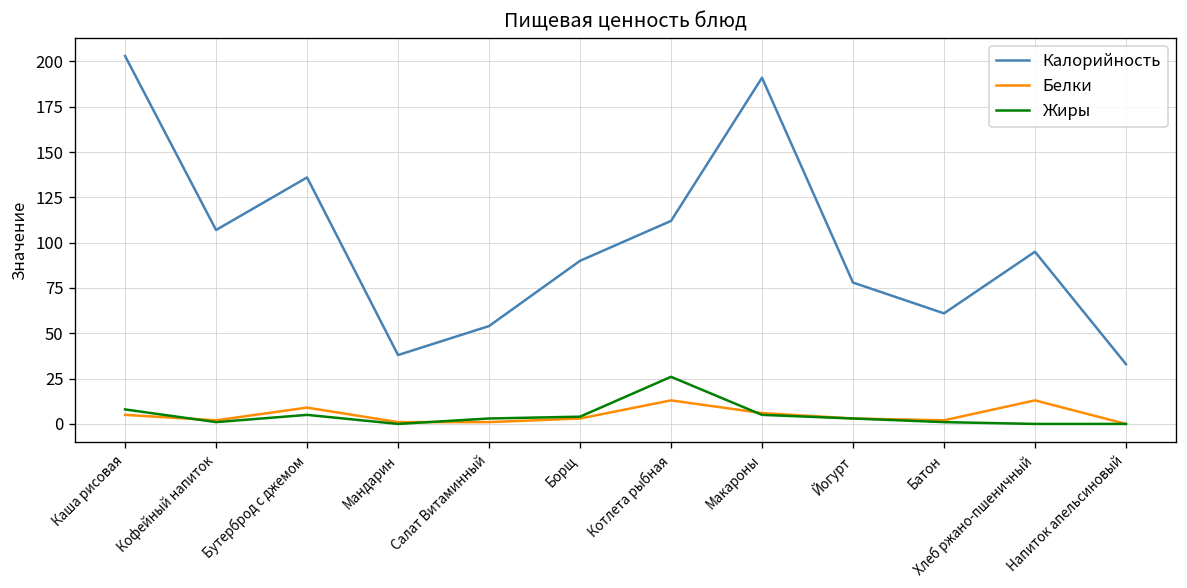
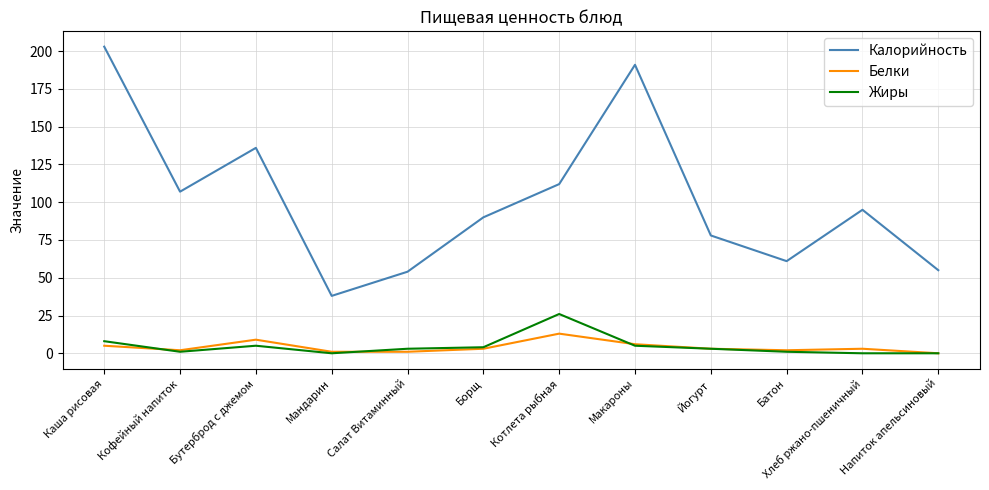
Белки, Хлеб ржано-пшеничный: 13 -> 3
Калорийность, Напиток апельсиновый: 33 -> 55
